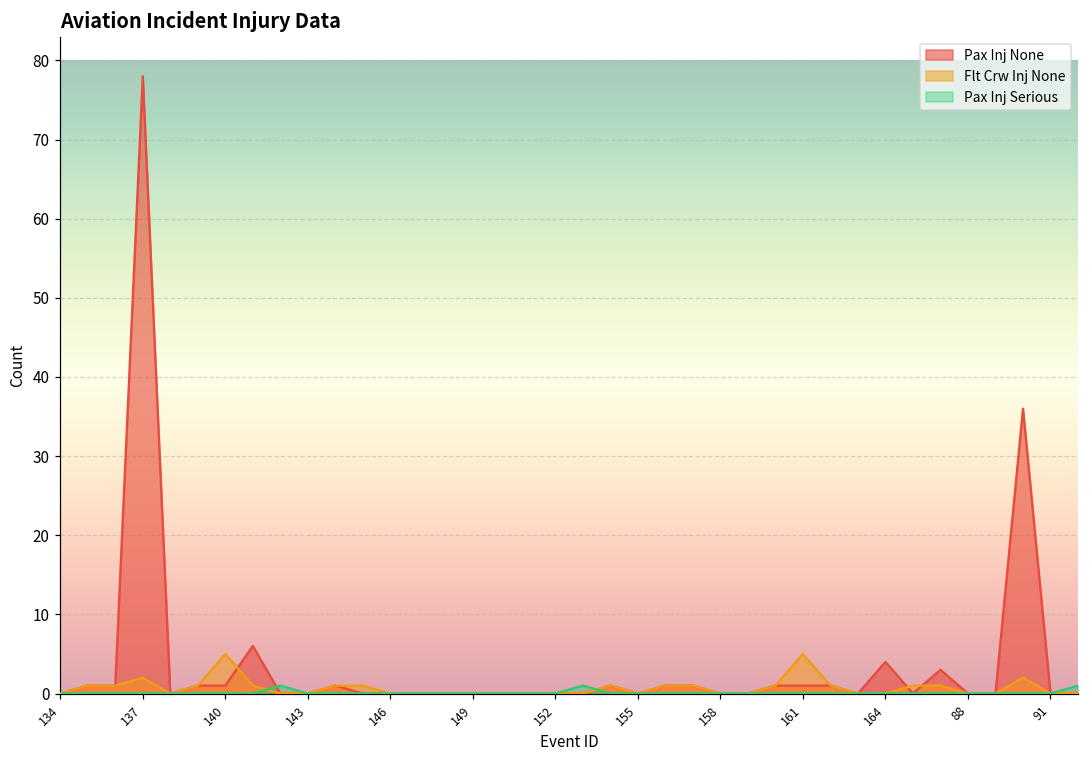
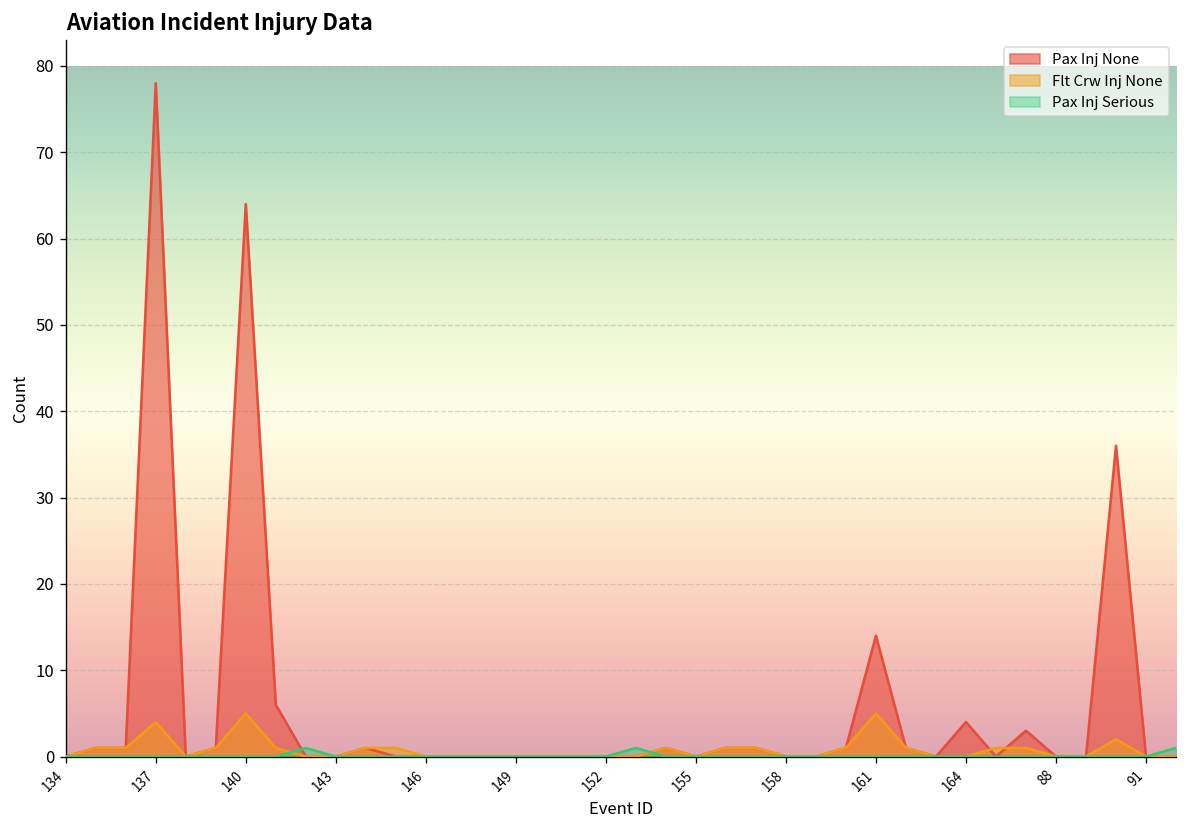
Flt Crw Inj None, 137: 2 -> 4
Pax Inj None, 140: 1 -> 64
Pax Inj None, 161: 1 -> 14
